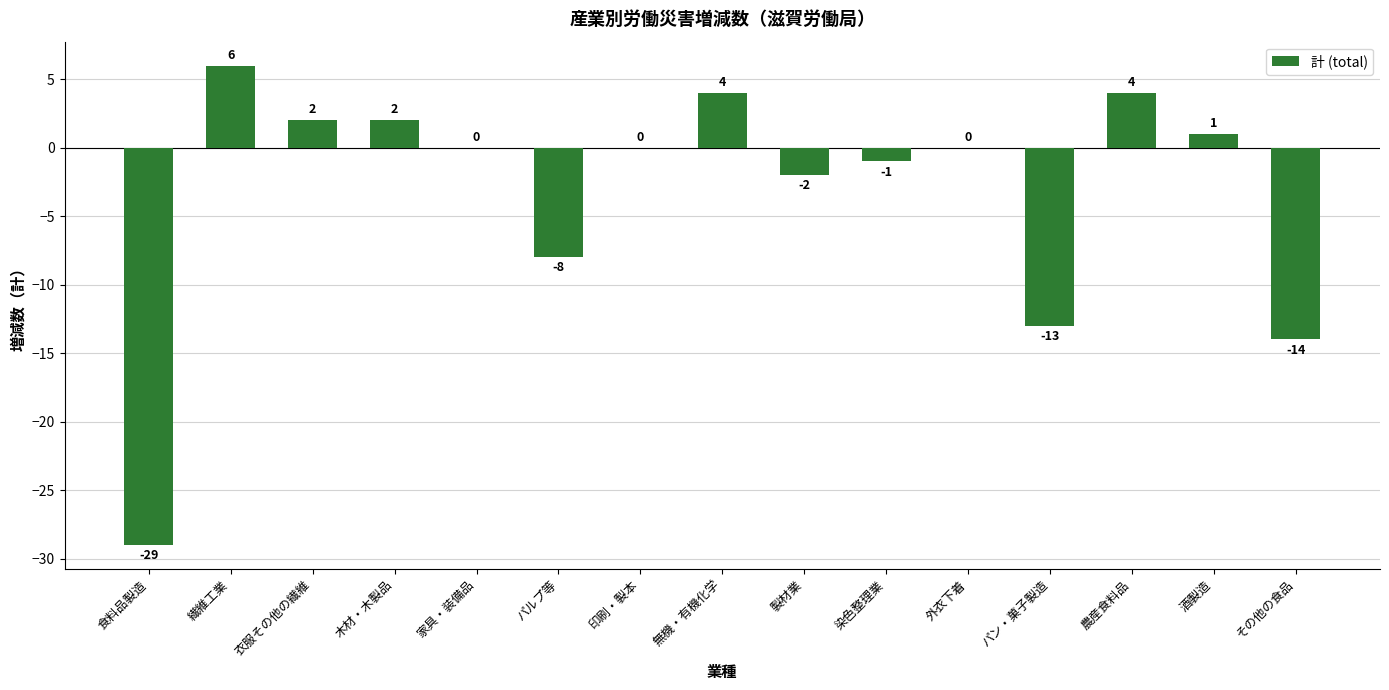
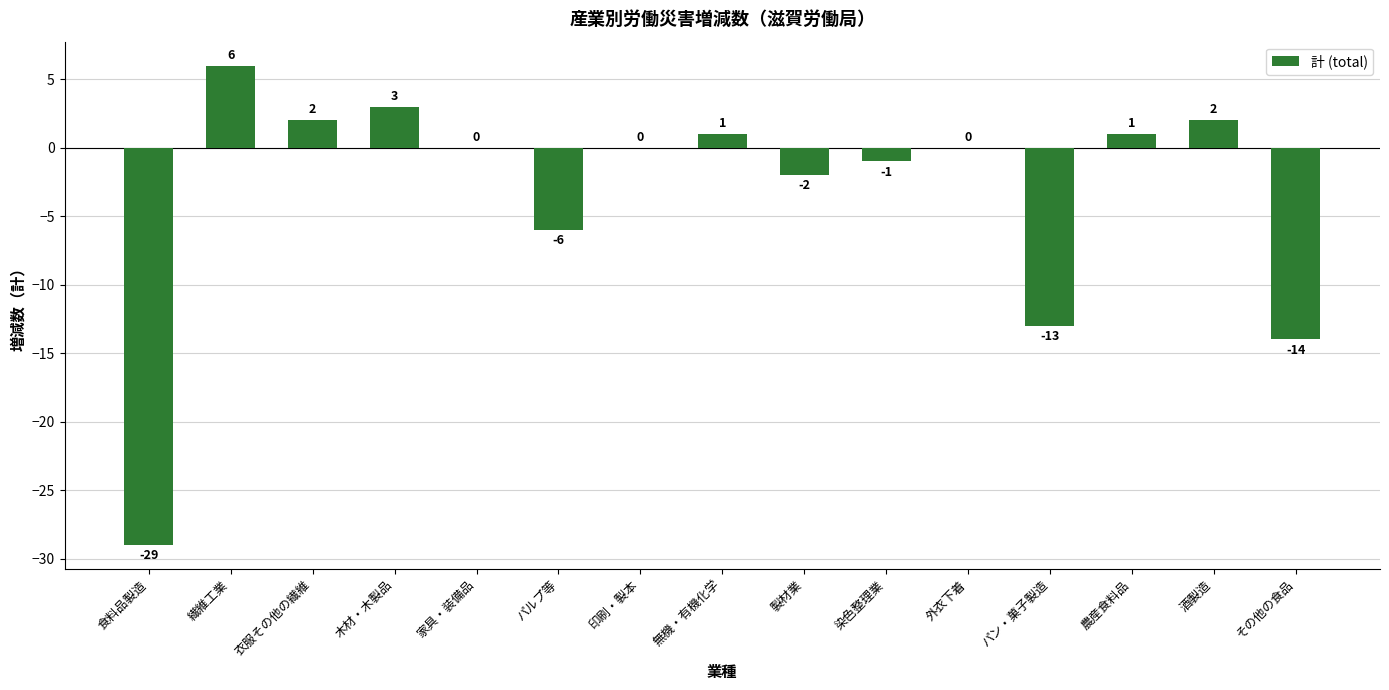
木材・木製品: 2 -> 3
パルプ等: -8 -> -6
無機・有機化学: 4 -> 1
農産食料品: 4 -> 1
酒製造: 1 -> 2
